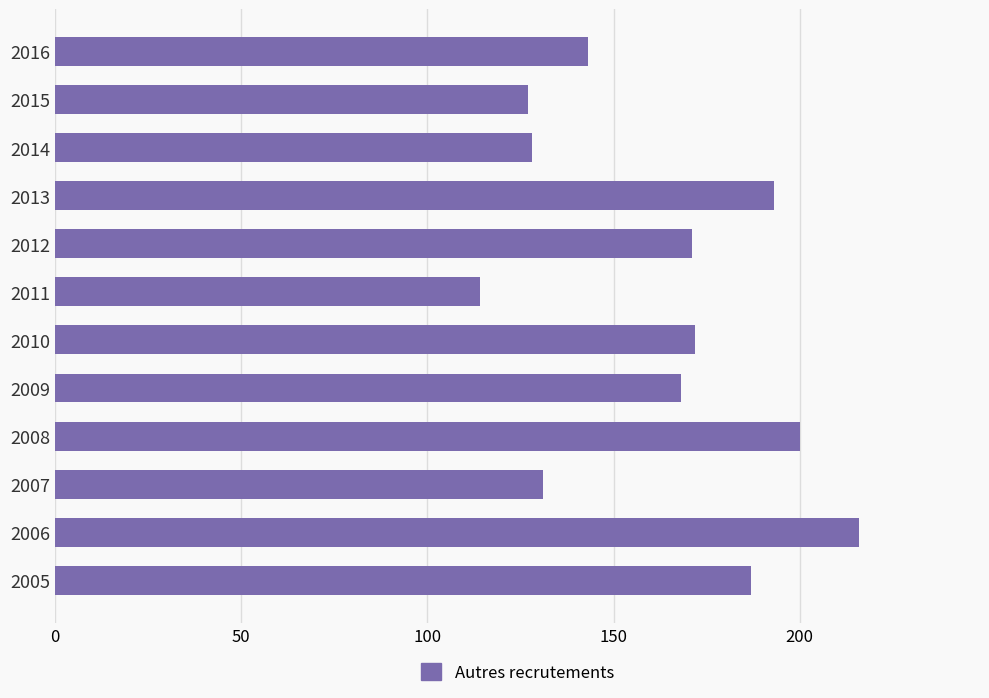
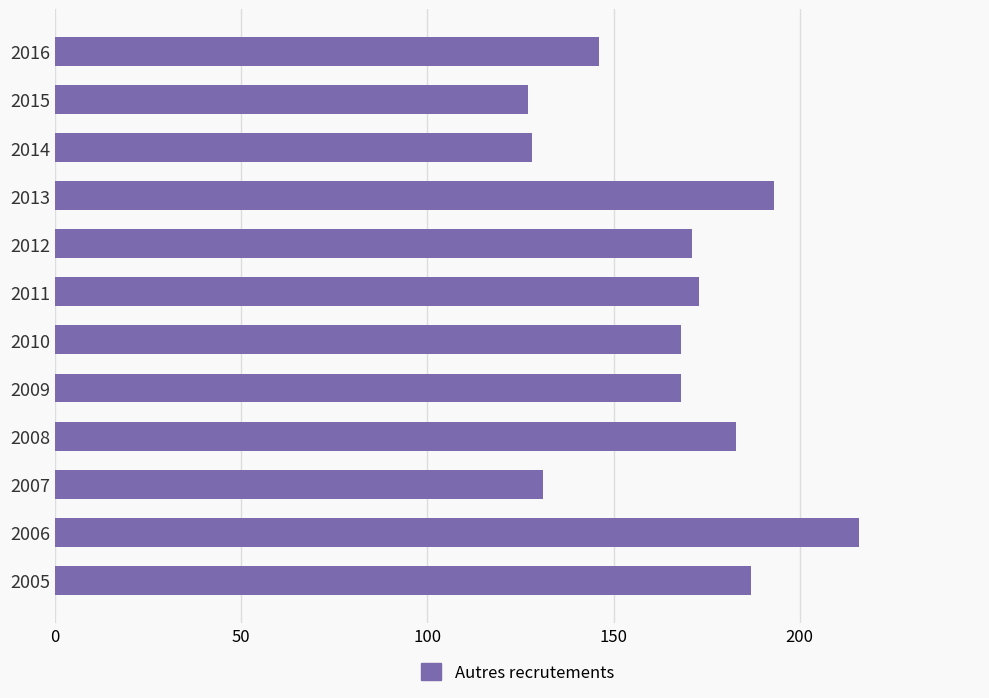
2016: 143 -> 146
2011: 114 -> 173
2010: 172 -> 168
2008: 200 -> 183
